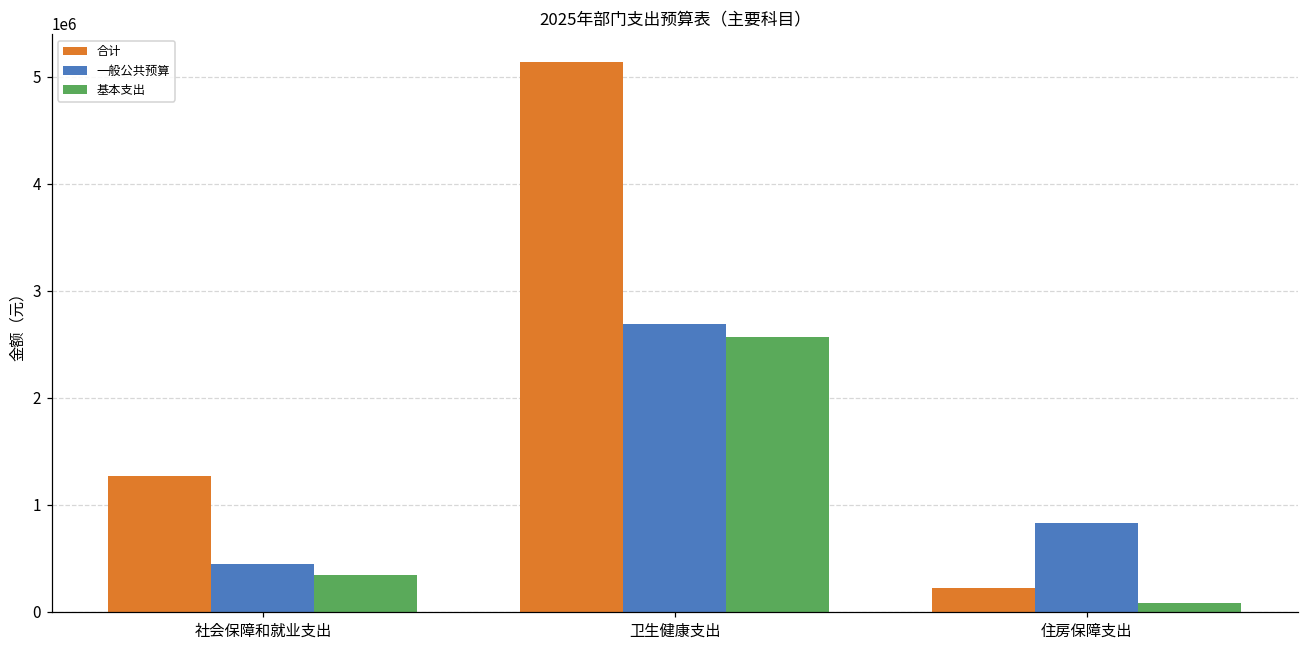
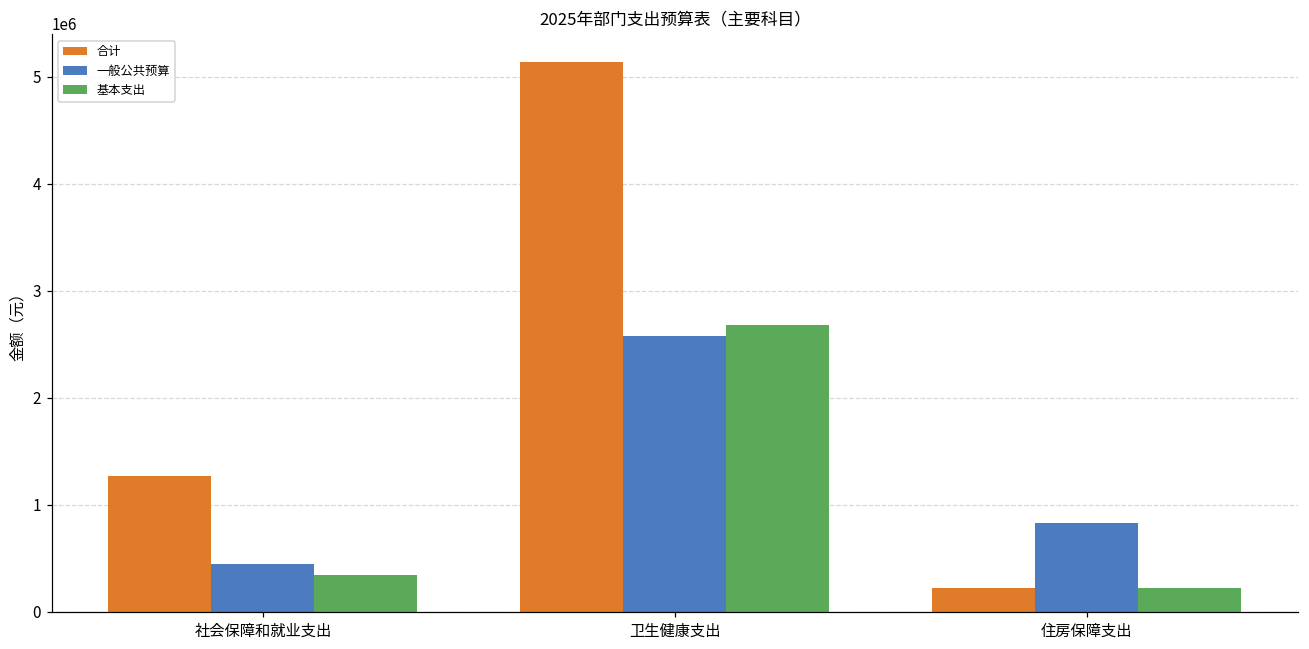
一般公共预算, 卫生健康支出: 2700000 -> 2600000
基本支出, 卫生健康支出: 2600000 -> 2700000
基本支出, 住房保障支出: 100000 -> 200000
